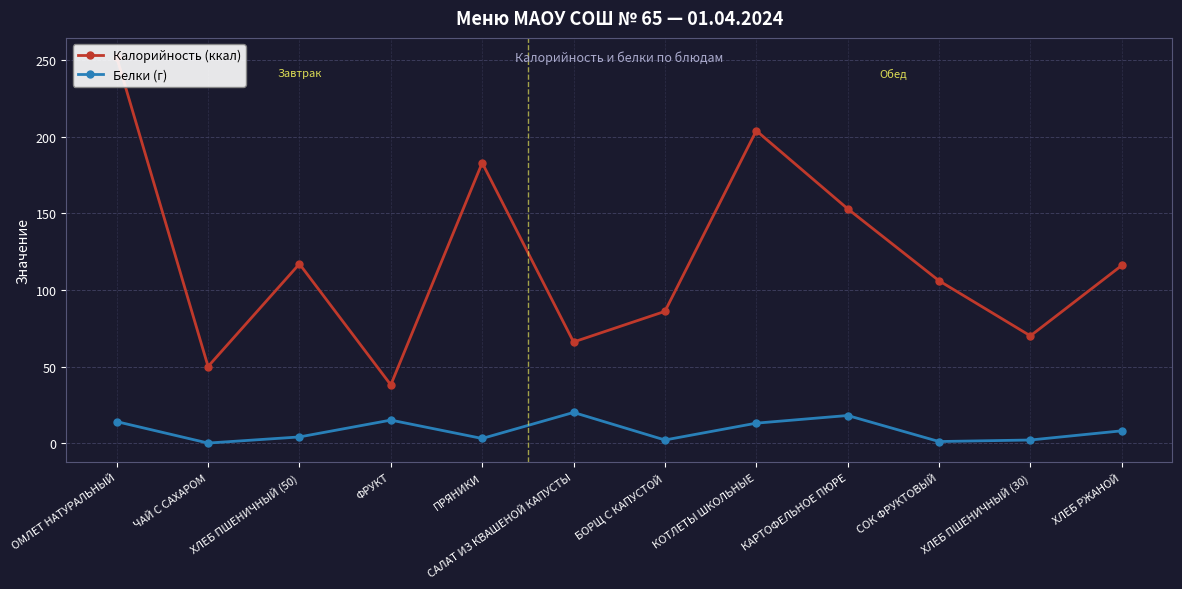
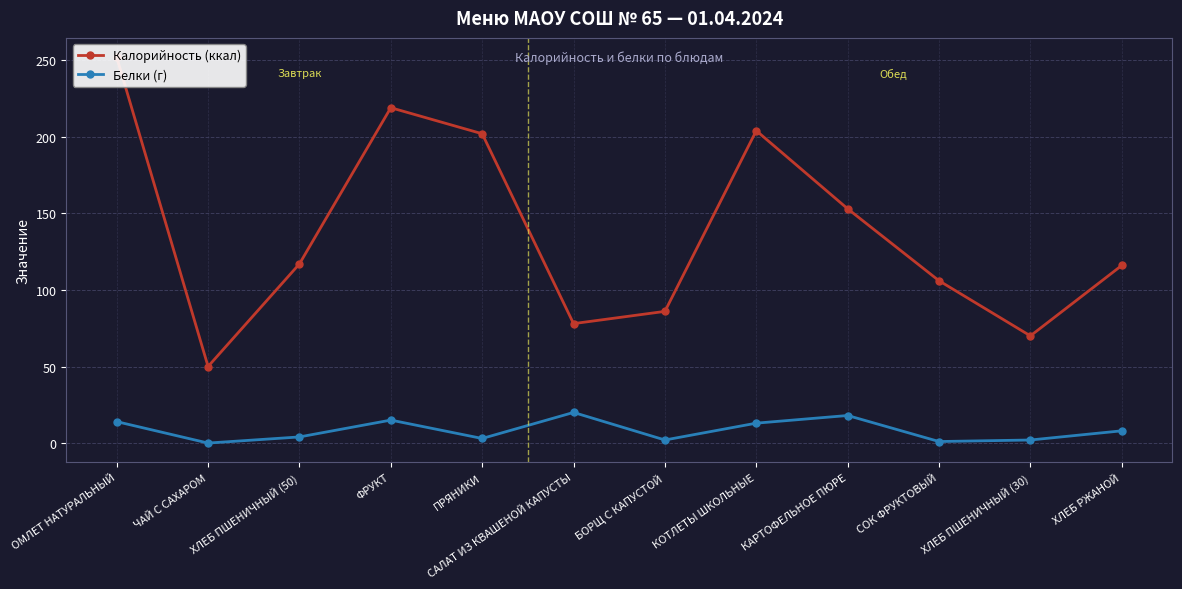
Калорийность (ккал), ФРУКТ: 38 -> 219
Калорийность (ккал), ПРЯНИКИ: 183 -> 202
Калорийность (ккал), САЛАТ ИЗ КВАШЕНОЙ КАПУСТЫ: 66 -> 78
